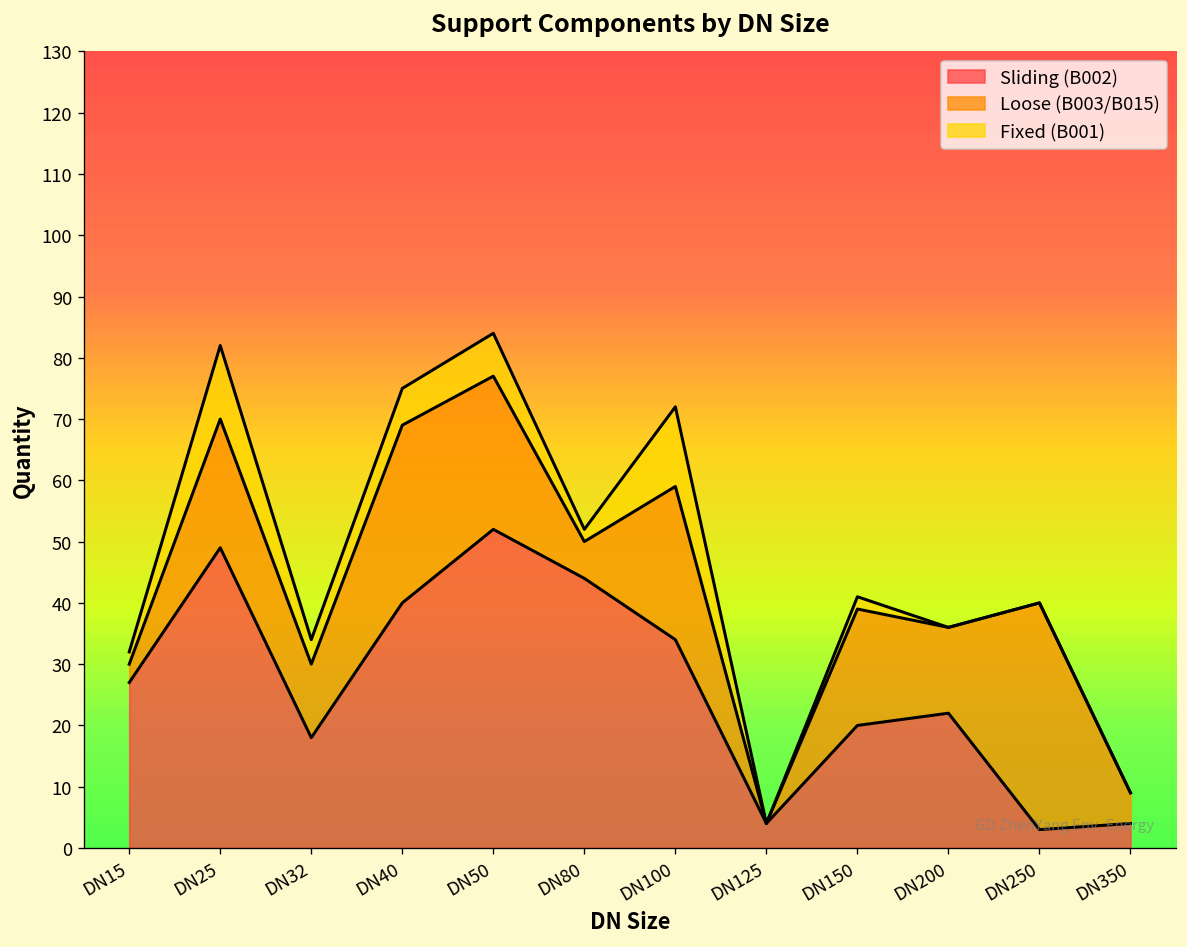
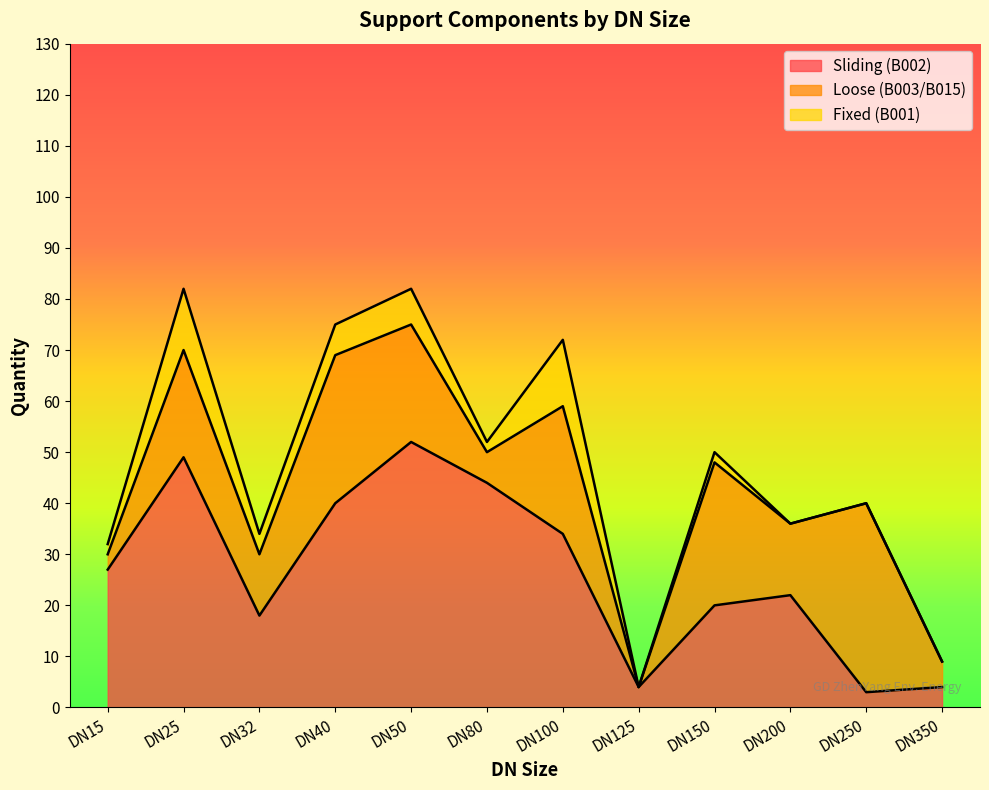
Loose (B003/B015), DN50: 25 -> 23
Loose (B003/B015), DN150: 19 -> 28
